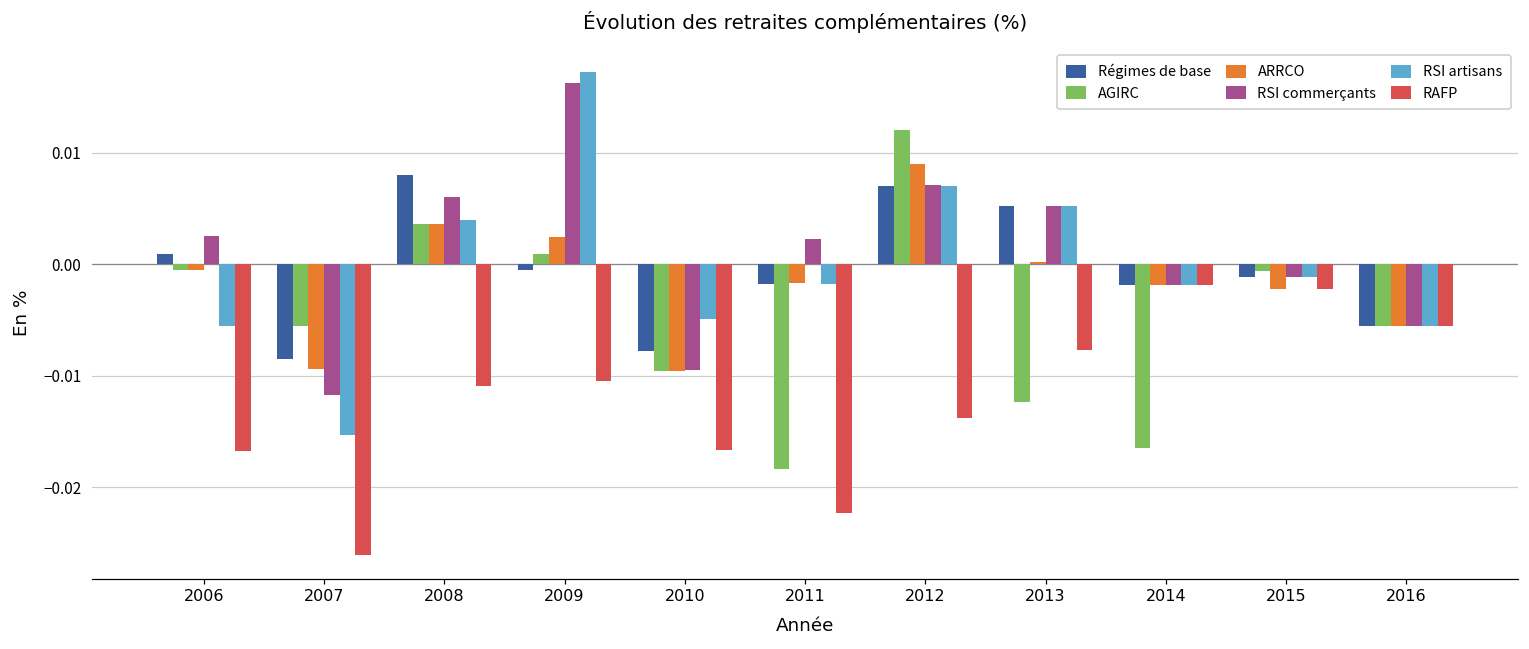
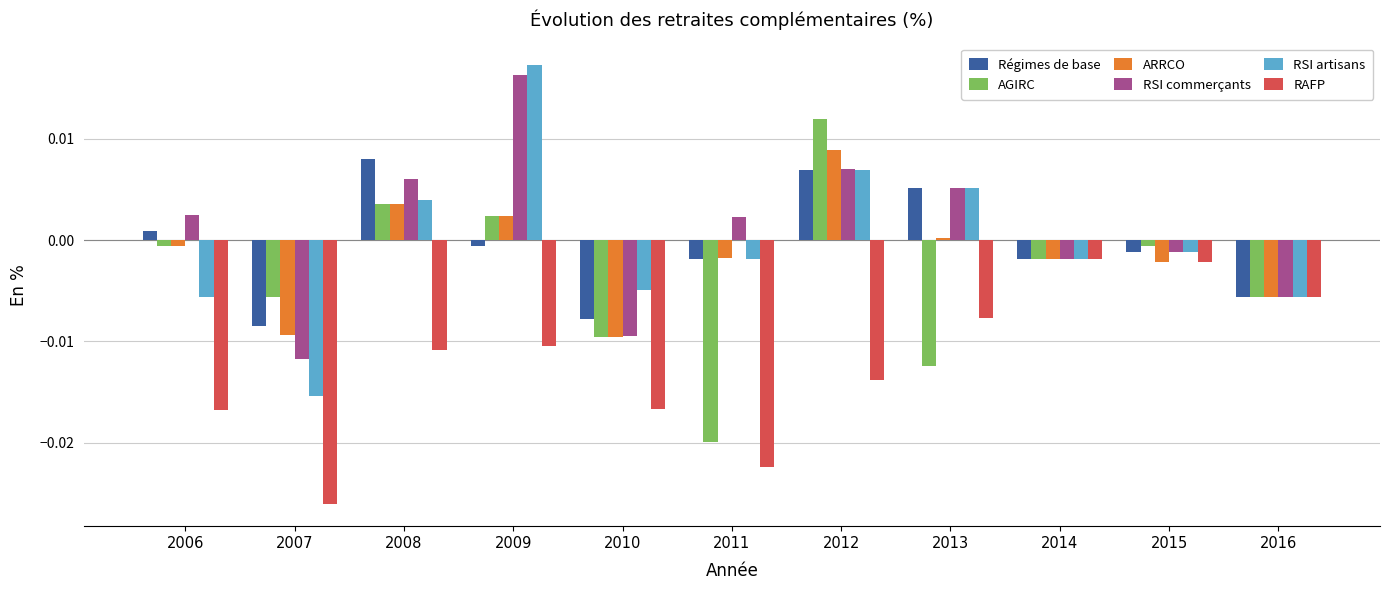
AGIRC, 2009: 0.0009 -> 0.0024
AGIRC, 2011: -0.0183 -> -0.0199
AGIRC, 2014: -0.0164 -> -0.0019
